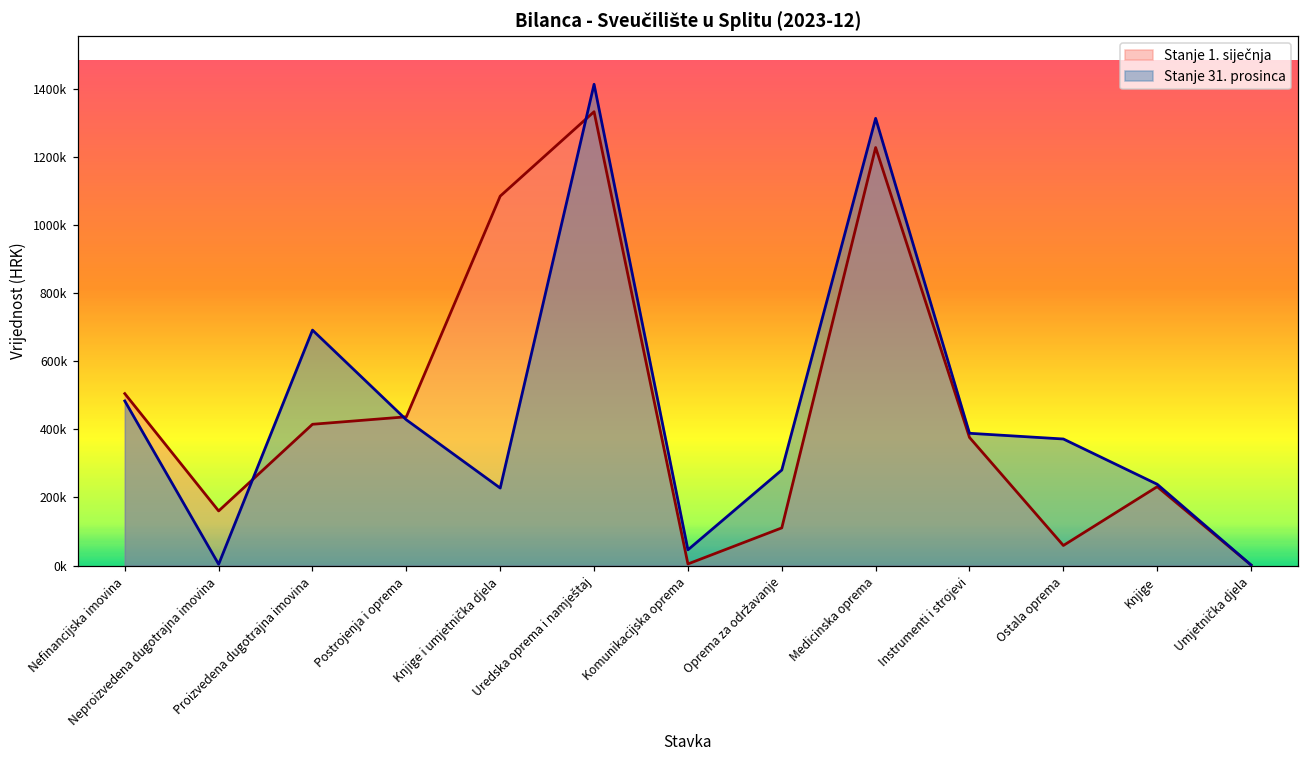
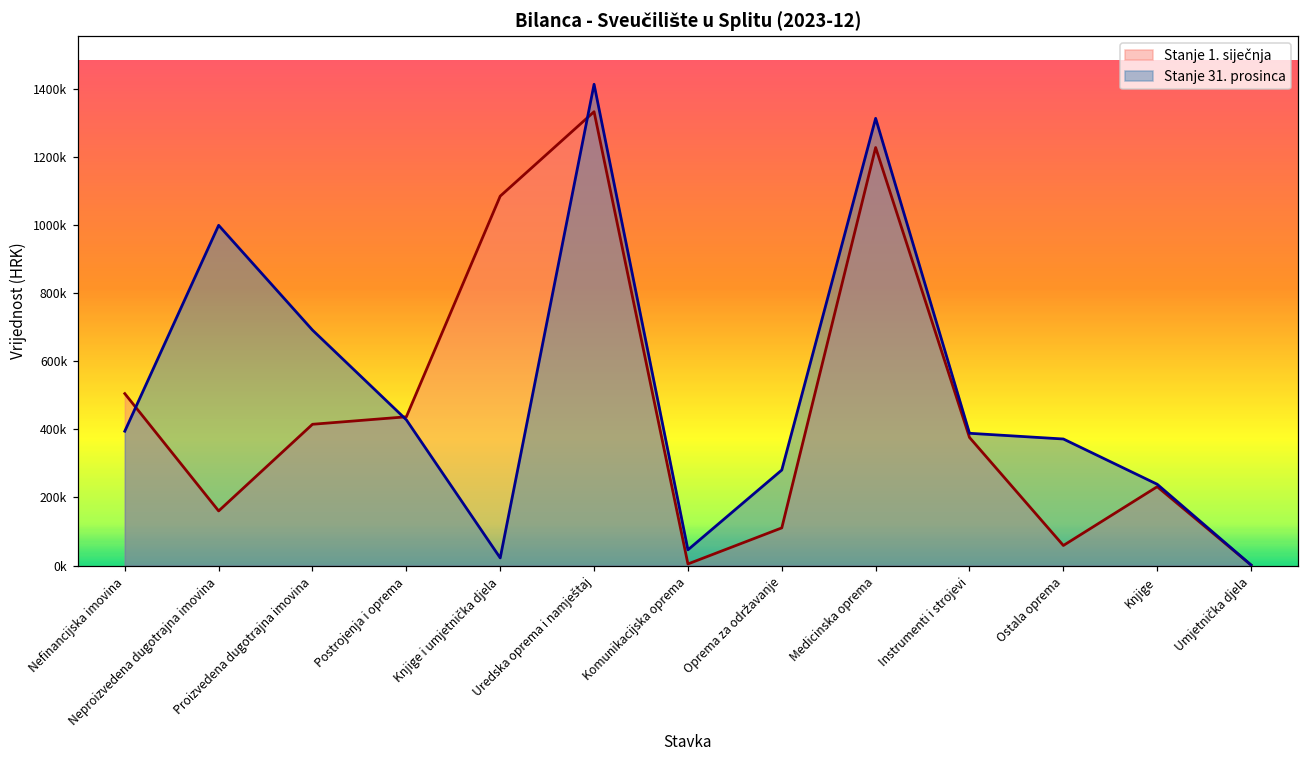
Stanje 31. prosinca, Nefinancijska imovina: 480000 -> 390000
Stanje 31. prosinca, Neproizvedena dugotrajna imovina: 0 -> 1000000
Stanje 31. prosinca, Knjige i umjetnička djela: 230000 -> 20000
